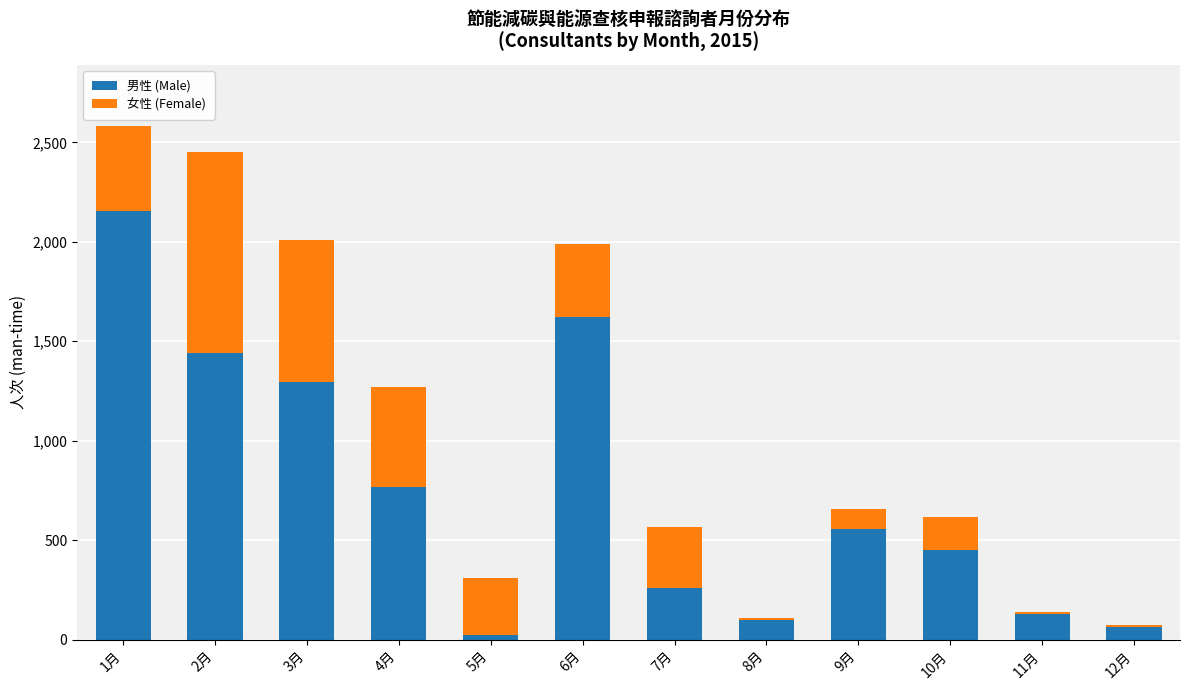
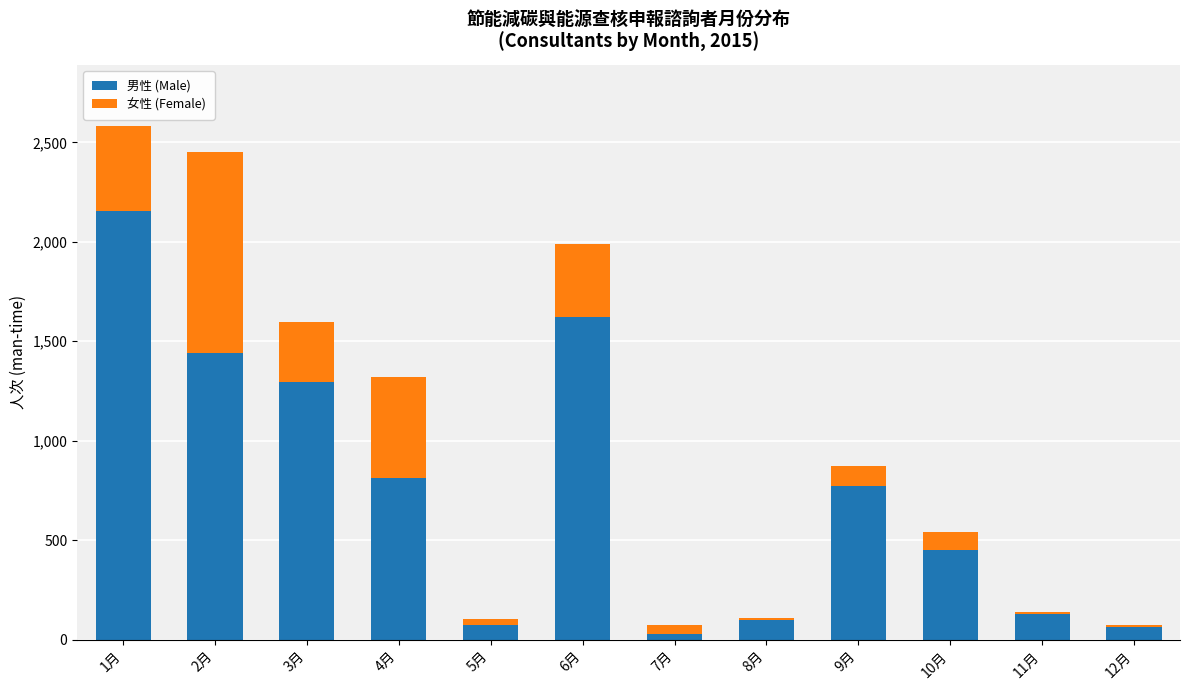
女性 (Female), 3月: 710 -> 300
男性 (Male), 4月: 770 -> 810
男性 (Male), 5月: 20 -> 70
女性 (Female), 5月: 290 -> 30
男性 (Male), 7月: 260 -> 30
女性 (Female), 7月: 310 -> 50
男性 (Male), 9月: 560 -> 770
女性 (Female), 10月: 170 -> 90
